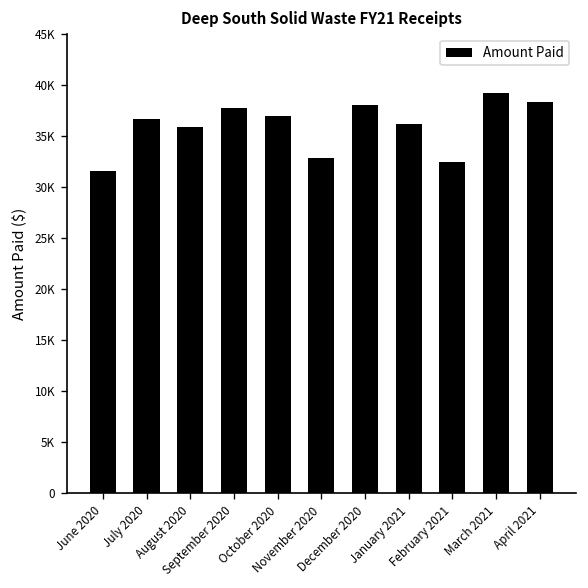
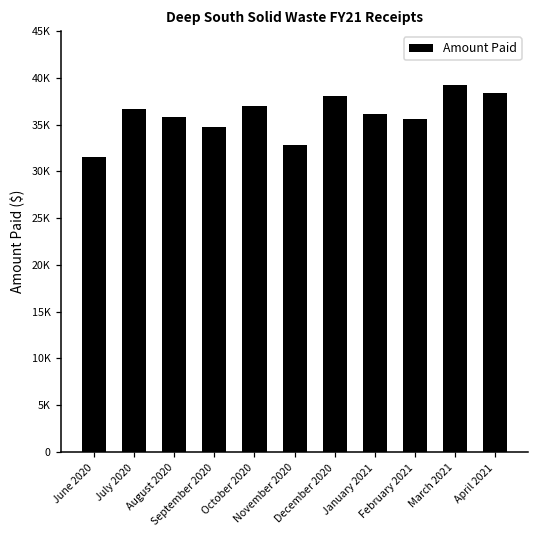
September 2020: 38000 -> 35000
February 2021: 32000 -> 36000
